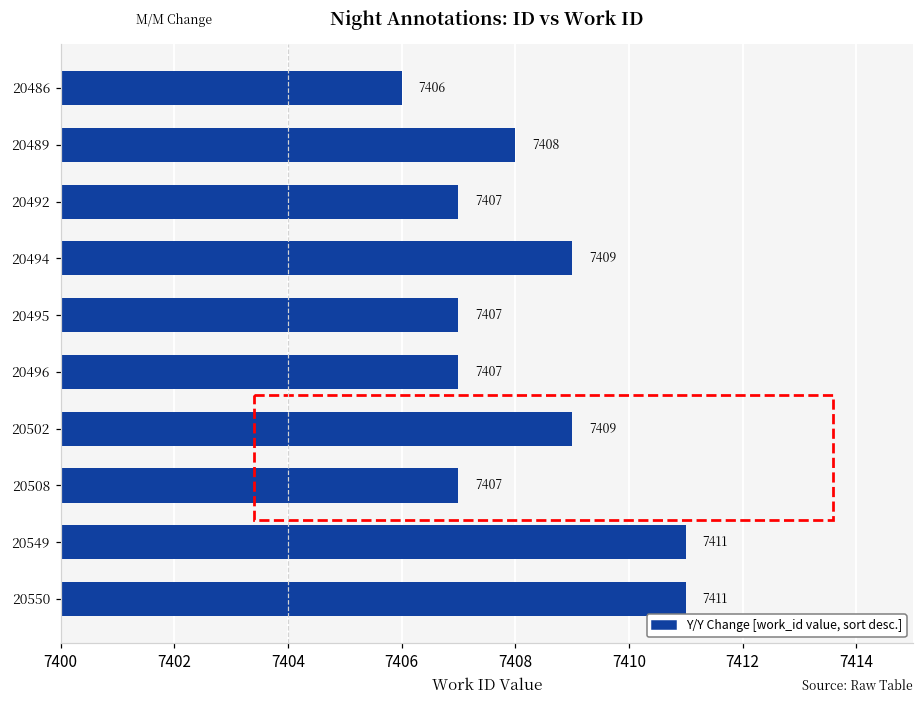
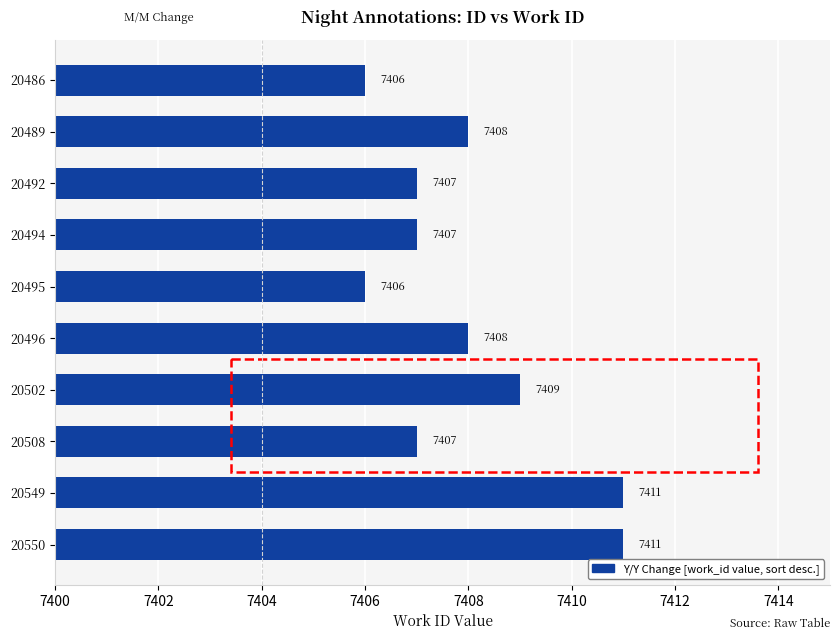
20494: 7409 -> 7407
20495: 7407 -> 7406
20496: 7407 -> 7408
